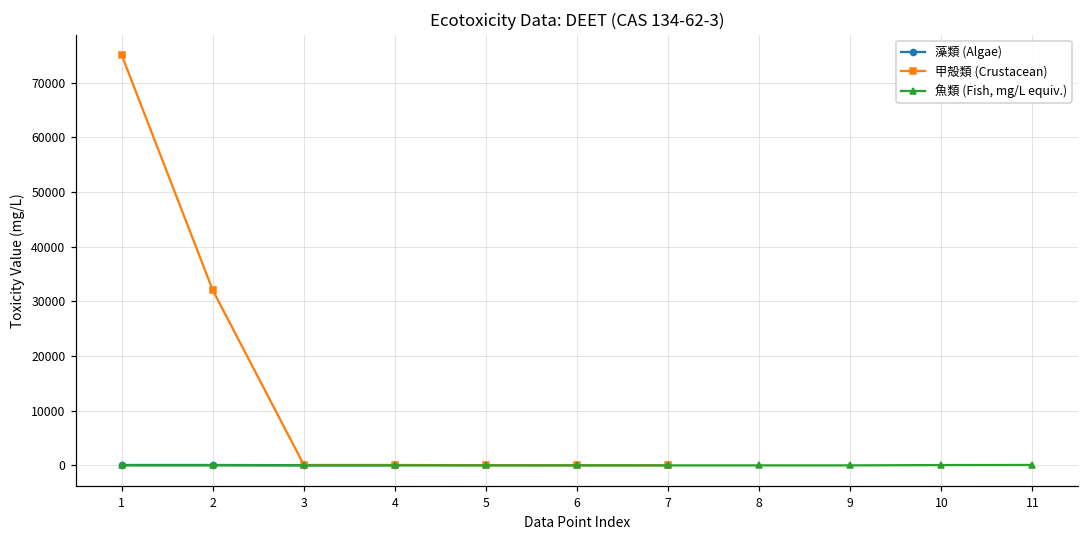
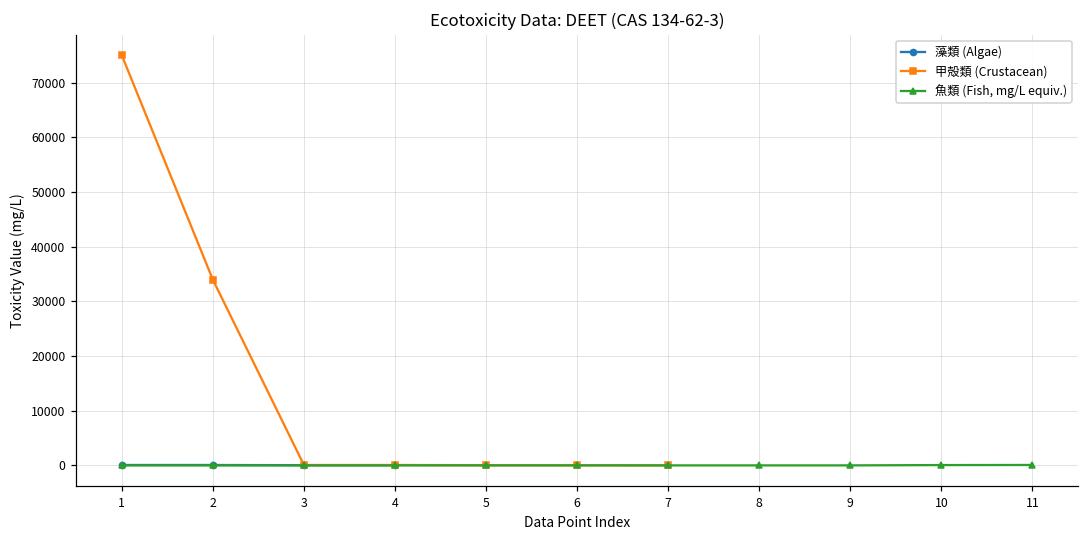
甲殻類 (Crustacean), 2: 32000 -> 34000
